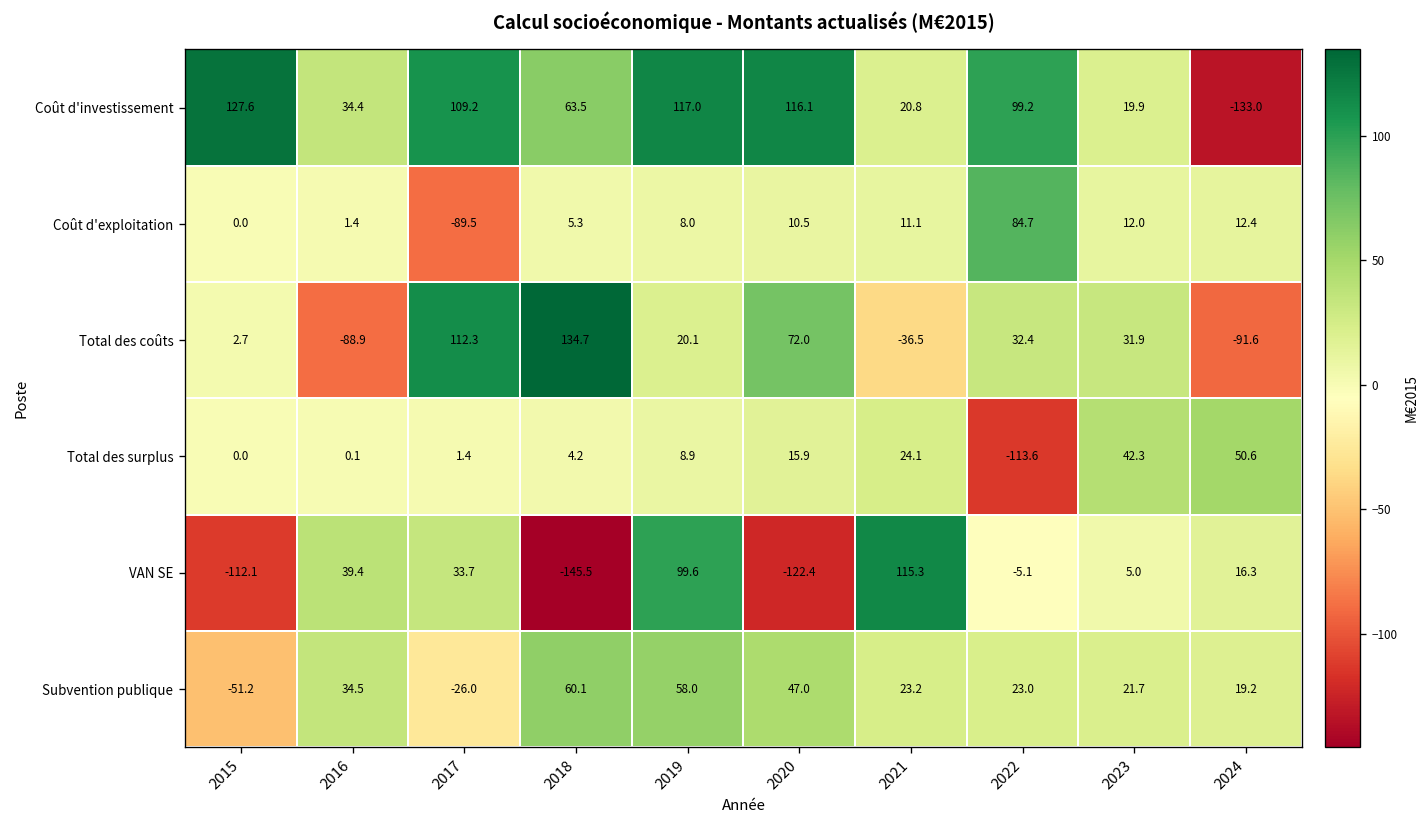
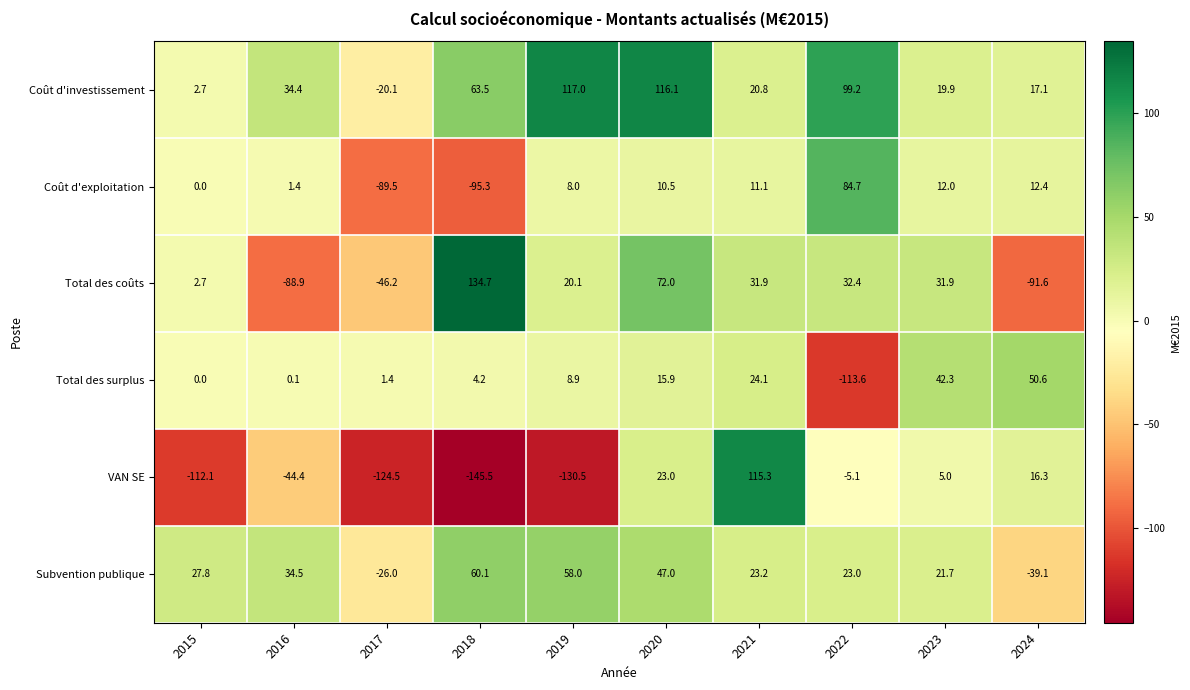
Coût d'investissement, 2015: 127.6 -> 2.7
Coût d'investissement, 2017: 109.2 -> -20.1
Coût d'investissement, 2024: -133.0 -> 17.1
Coût d'exploitation, 2018: 5.3 -> -95.3
Total des coûts, 2017: 112.3 -> -46.2
Total des coûts, 2021: -36.5 -> 31.9
VAN SE, 2016: 39.4 -> -44.4
VAN SE, 2017: 33.7 -> -124.5
VAN SE, 2019: 99.6 -> -130.5
VAN SE, 2020: -122.4 -> 23.0
Subvention publique, 2015: -51.2 -> 27.8
Subvention publique, 2024: 19.2 -> -39.1
